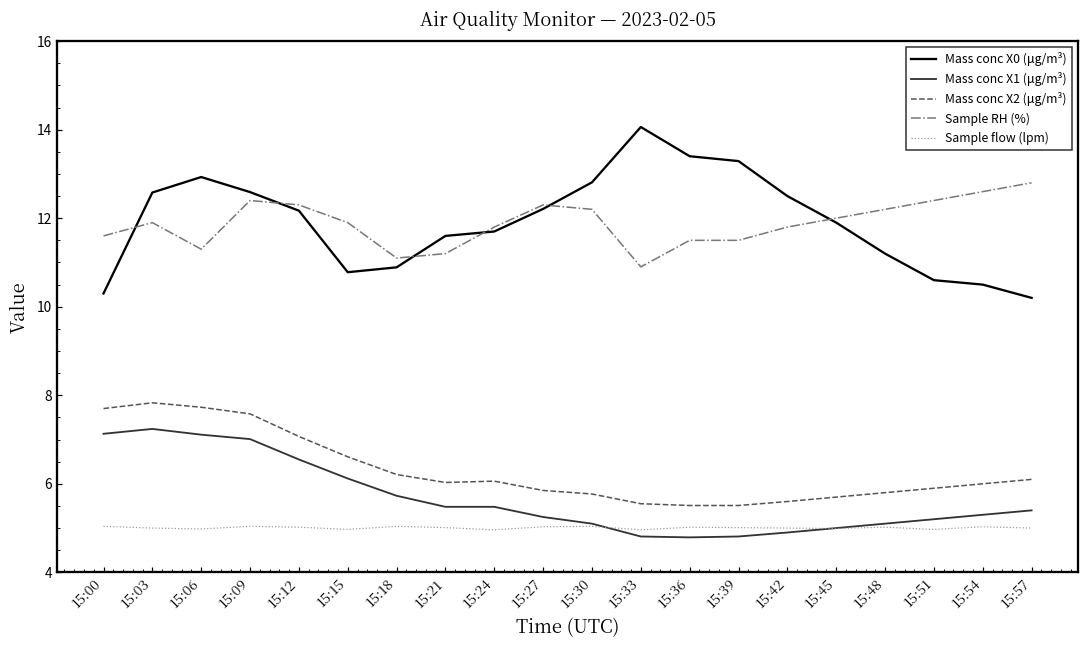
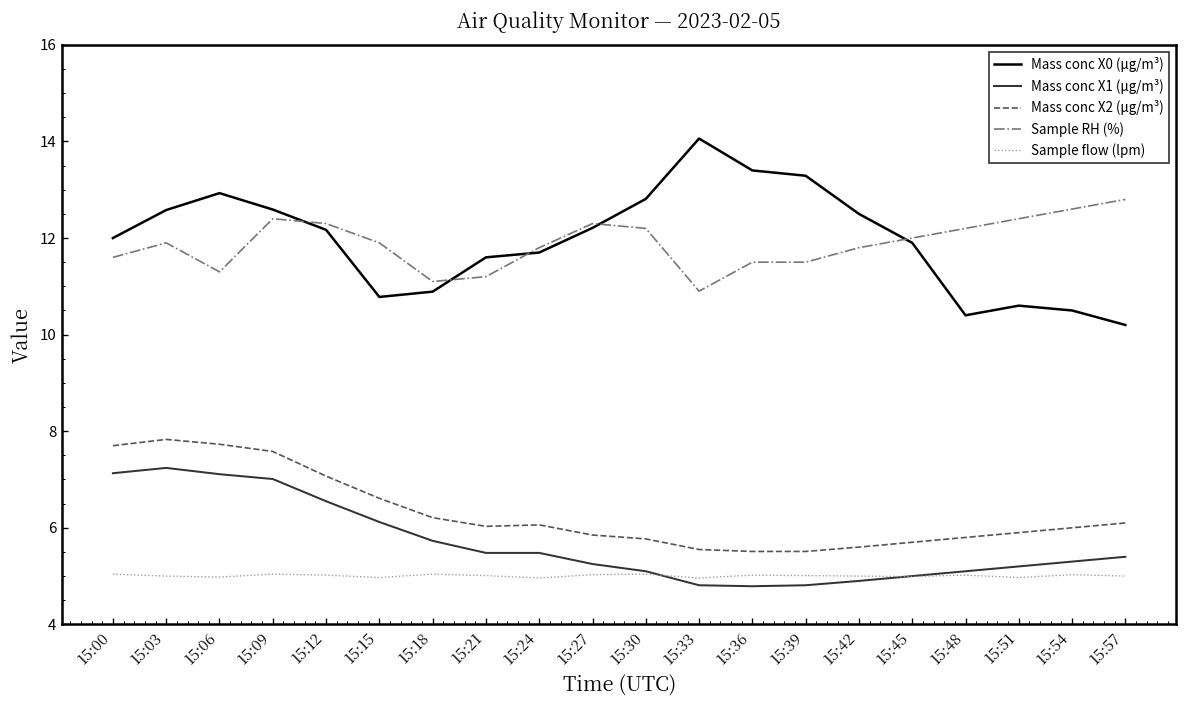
Mass conc X0 (μg/m³), 15:00: 10.3 -> 12.0
Mass conc X0 (μg/m³), 15:48: 11.2 -> 10.4
